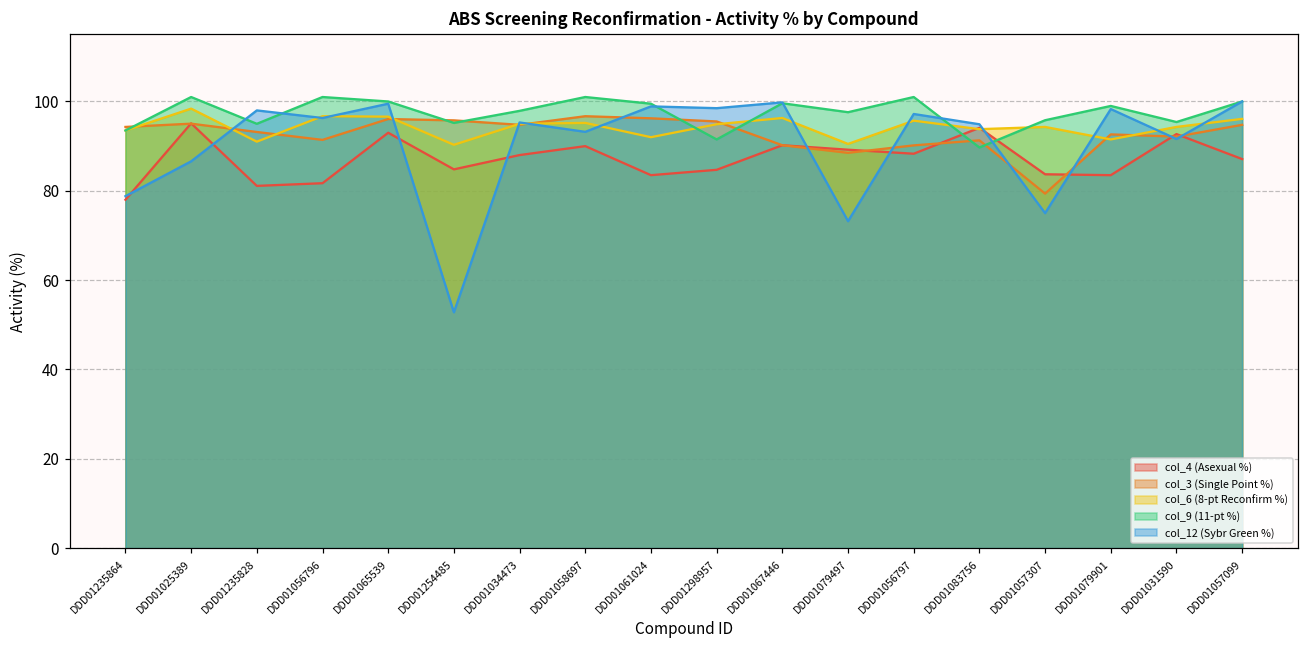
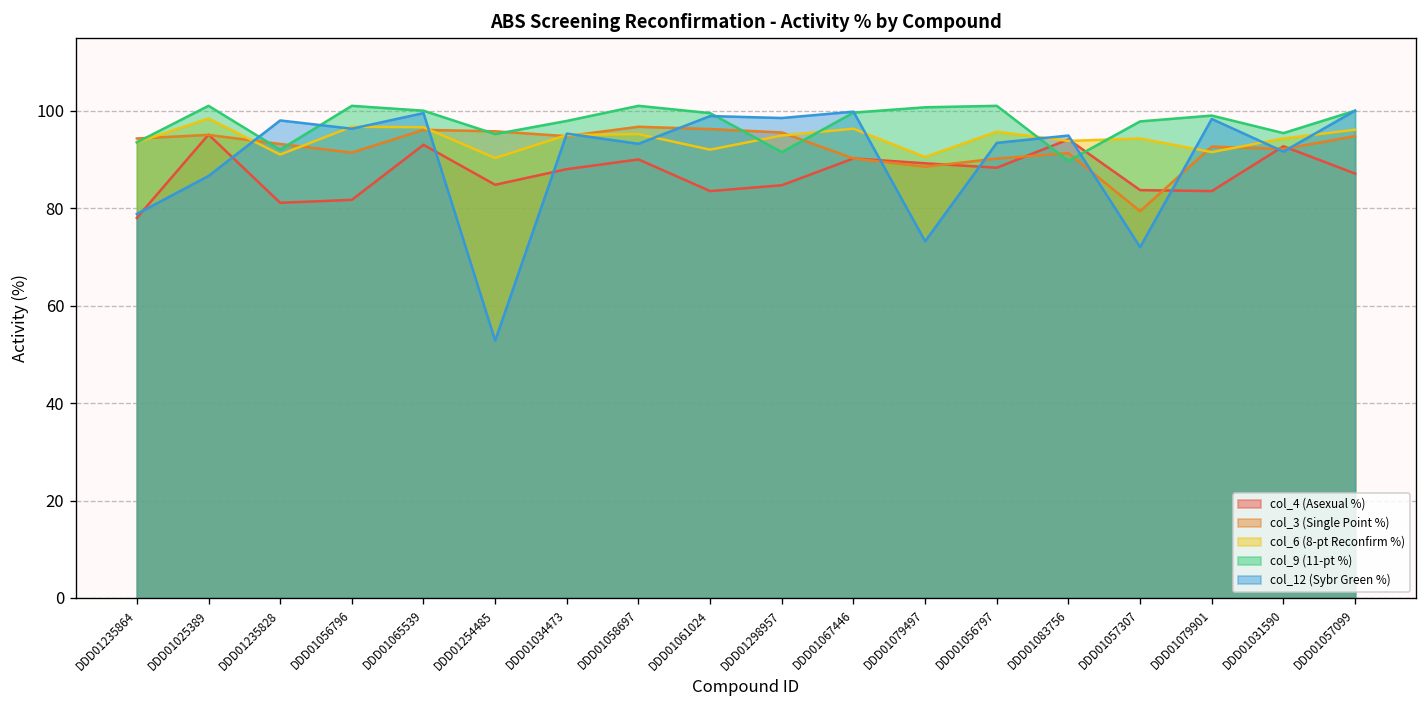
col_9 (11-pt %), DDD01235828: 95 -> 92
col_9 (11-pt %), DDD01079497: 98 -> 101
col_12 (Sybr Green %), DDD01056797: 97 -> 93
col_9 (11-pt %), DDD01057307: 96 -> 98
col_12 (Sybr Green %), DDD01057307: 75 -> 72
